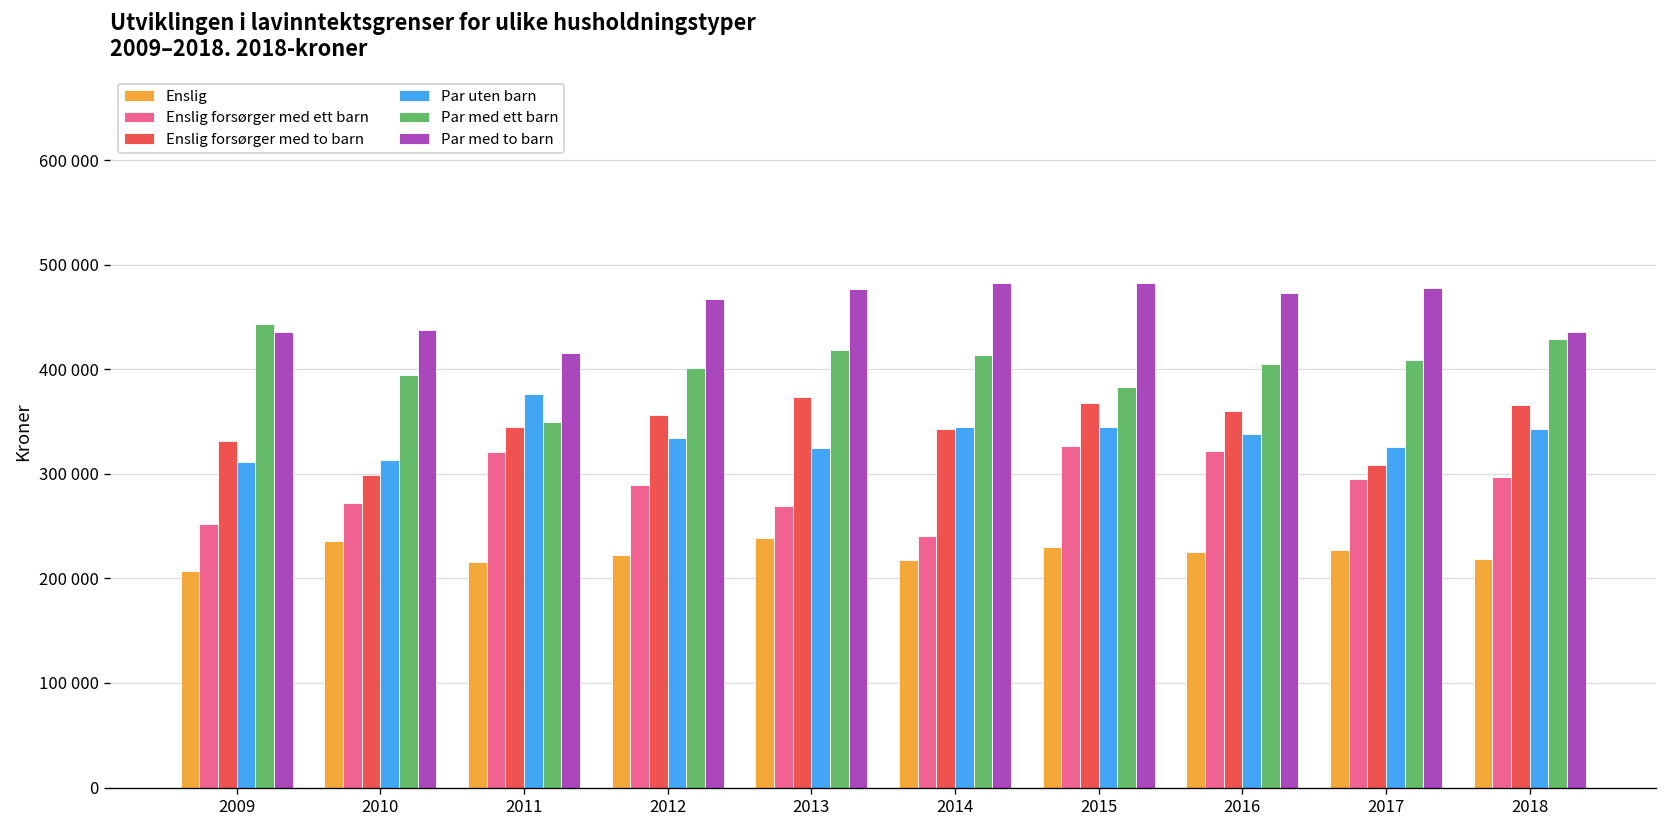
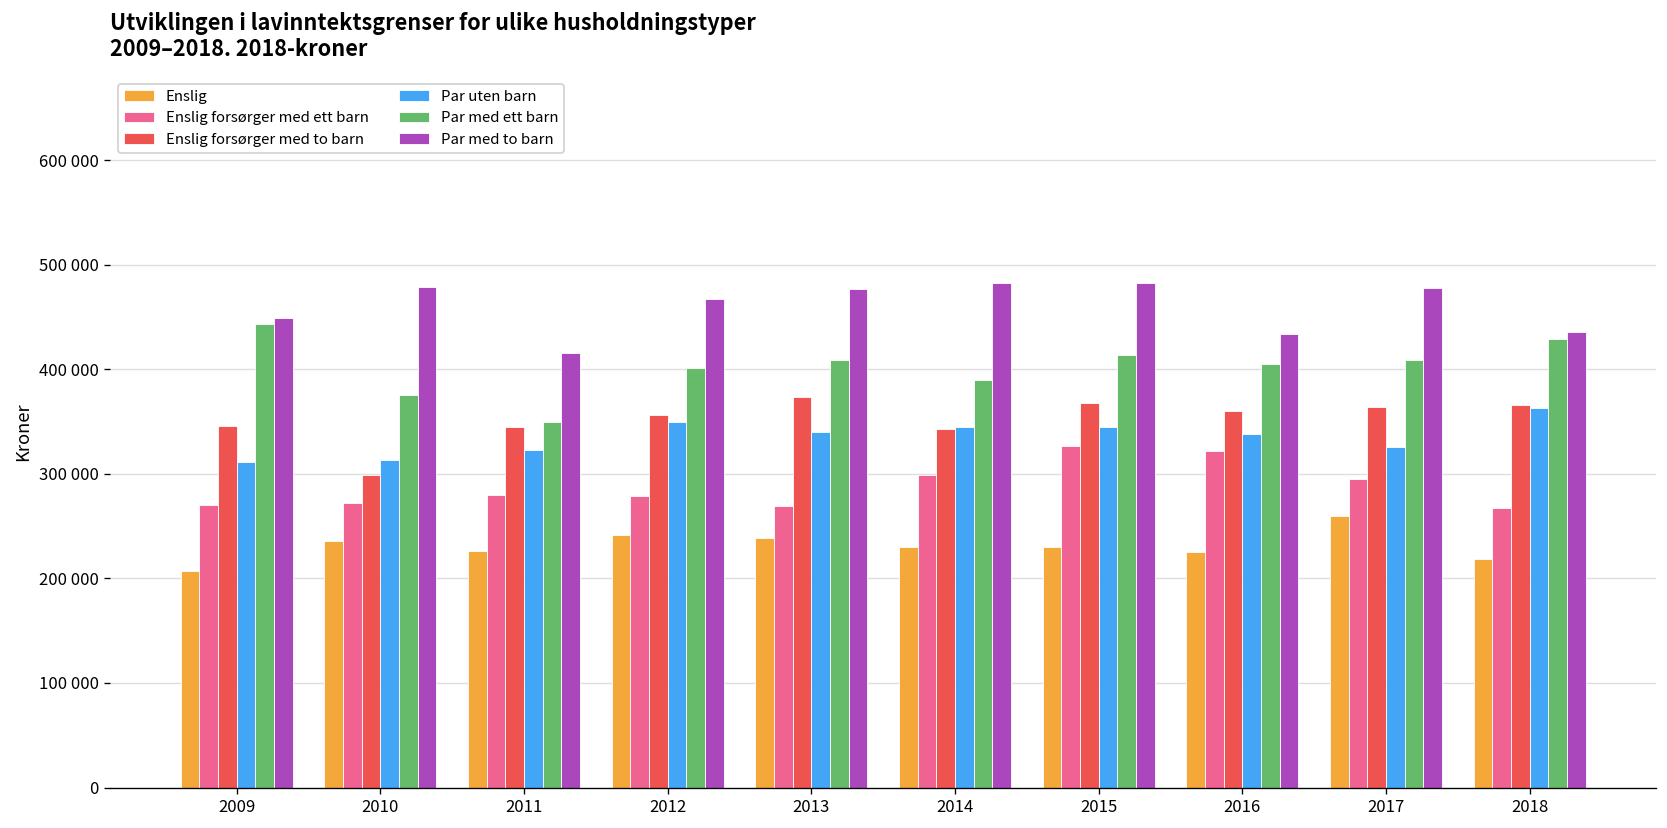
Enslig forsørger med ett barn, 2009: 250000 -> 270000
Enslig forsørger med to barn, 2009: 330000 -> 350000
Par med to barn, 2009: 440000 -> 450000
Par med ett barn, 2010: 390000 -> 380000
Par med to barn, 2010: 440000 -> 480000
Enslig, 2011: 220000 -> 230000
Enslig forsørger med ett barn, 2011: 320000 -> 280000
Par uten barn, 2011: 380000 -> 320000
Enslig, 2012: 220000 -> 240000
Enslig forsørger med ett barn, 2012: 290000 -> 280000
Par uten barn, 2012: 330000 -> 350000
Par uten barn, 2013: 330000 -> 340000
Par med ett barn, 2013: 420000 -> 410000
Enslig, 2014: 220000 -> 230000
Enslig forsørger med ett barn, 2014: 240000 -> 300000
Par med ett barn, 2014: 410000 -> 390000
Par med ett barn, 2015: 380000 -> 410000
Par med to barn, 2016: 470000 -> 430000
Enslig, 2017: 230000 -> 260000
Enslig forsørger med to barn, 2017: 310000 -> 360000
Enslig forsørger med ett barn, 2018: 300000 -> 270000
Par uten barn, 2018: 340000 -> 360000
